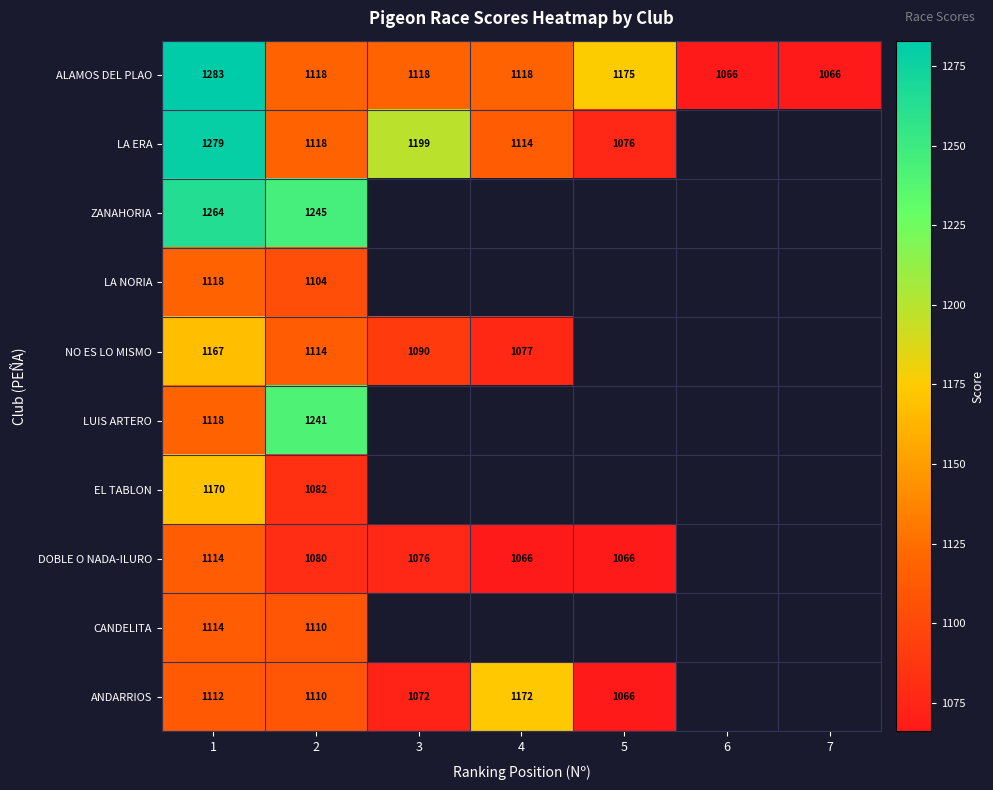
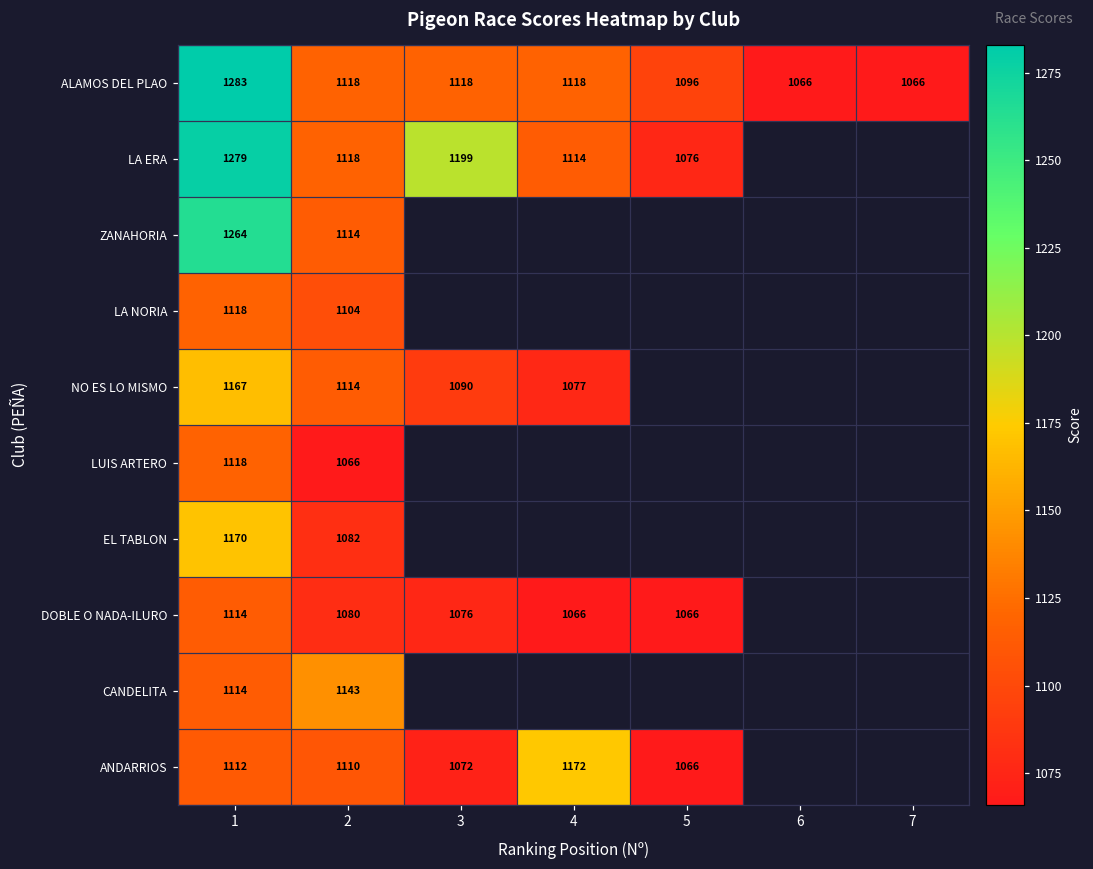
ALAMOS DEL PLAO, 5: 1175 -> 1096
ZANAHORIA, 2: 1245 -> 1114
LUIS ARTERO, 2: 1241 -> 1066
CANDELITA, 2: 1110 -> 1143
